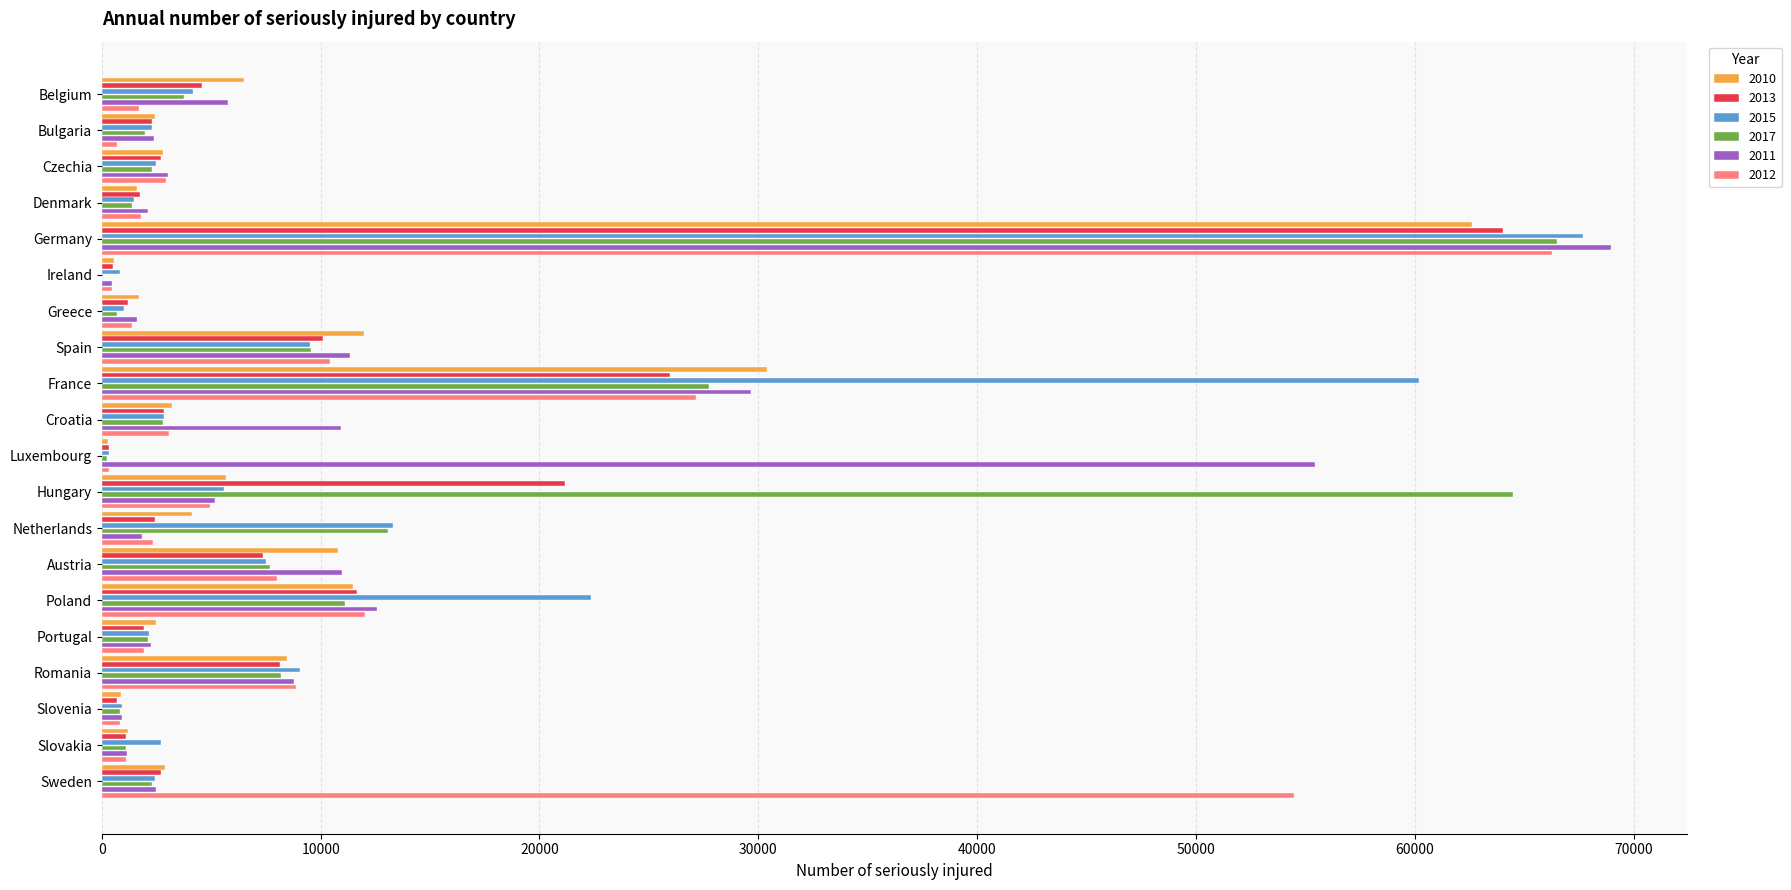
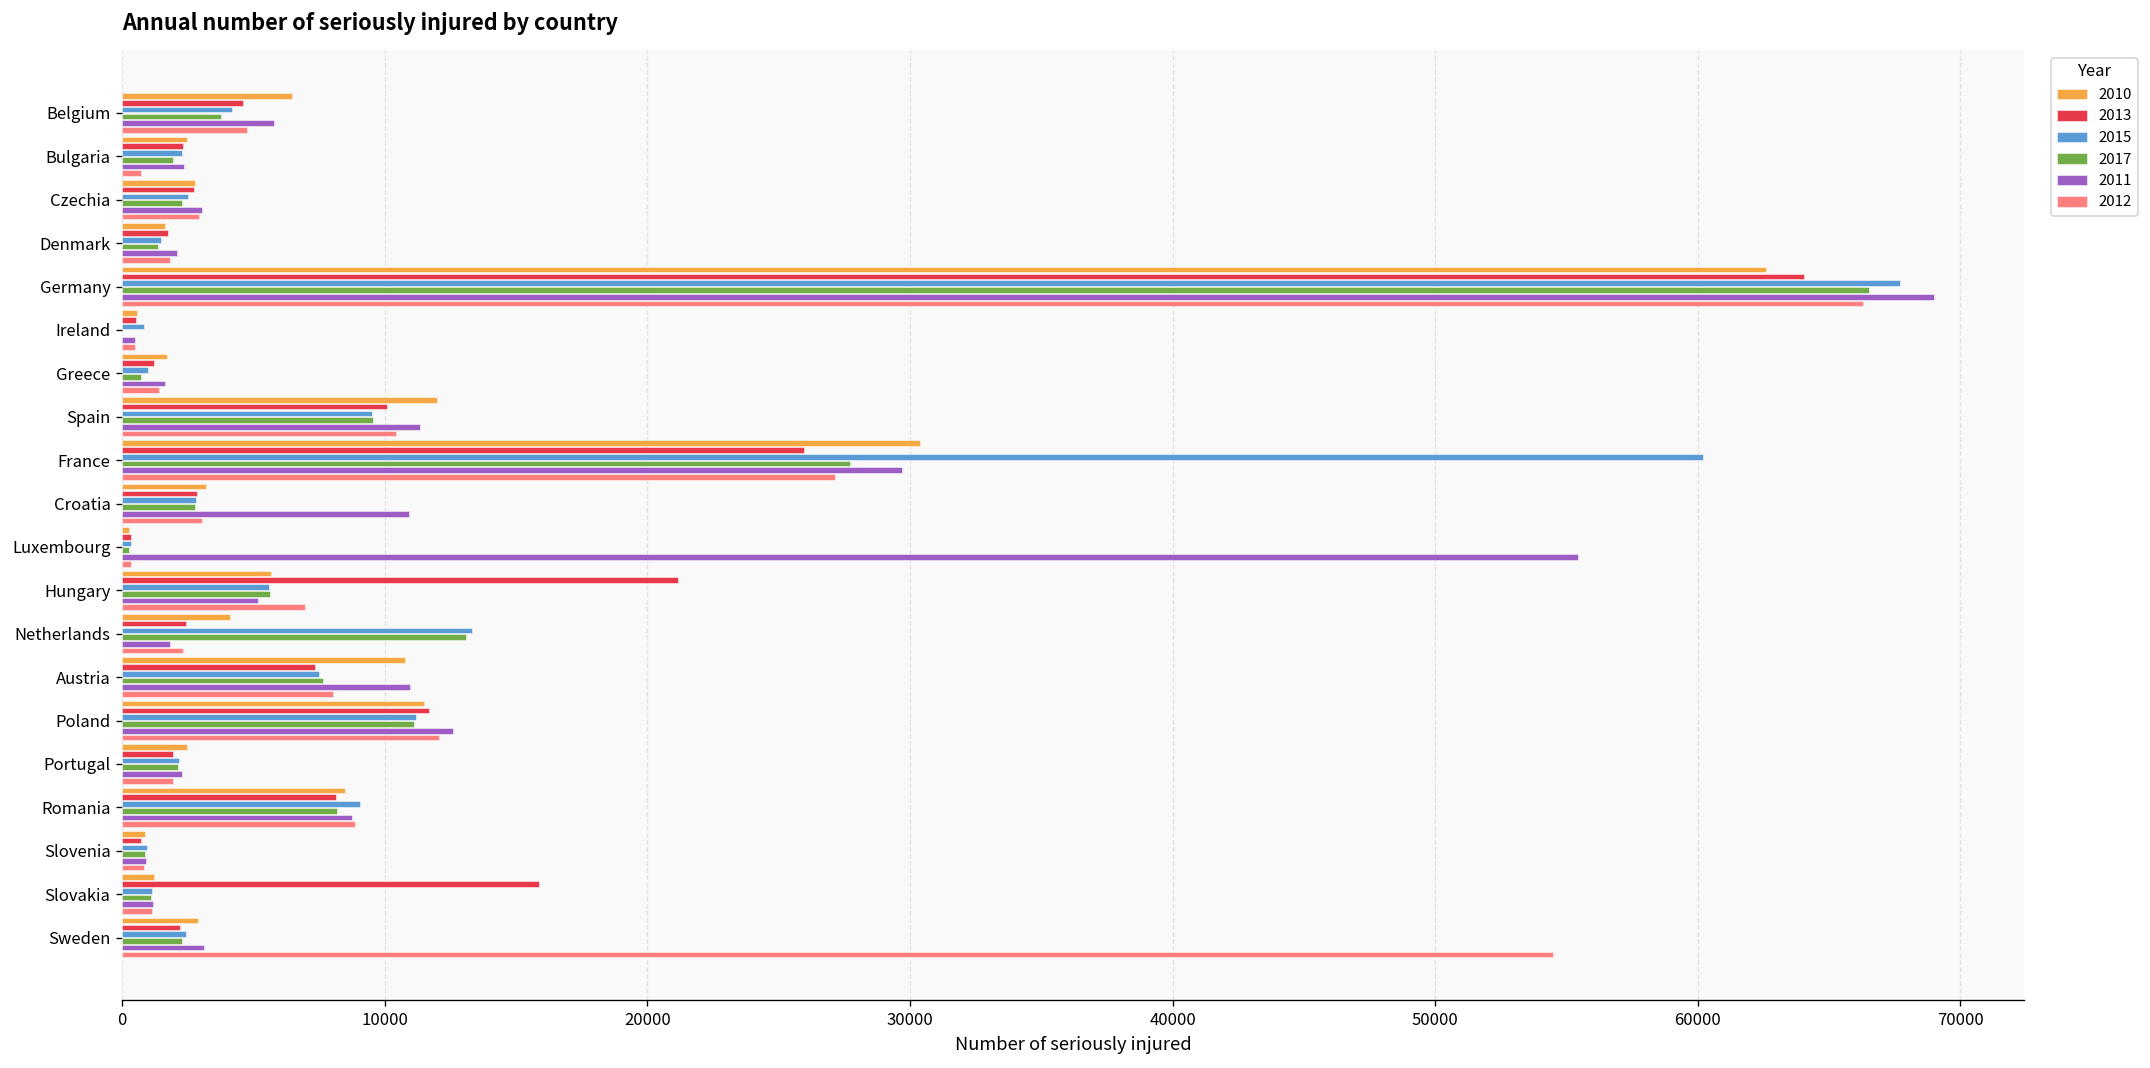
2012, Belgium: 1700 -> 4800
2017, Hungary: 64500 -> 5600
2012, Hungary: 4900 -> 7000
2015, Poland: 22300 -> 11200
2013, Slovakia: 1100 -> 15900
2015, Slovakia: 2700 -> 1100
2013, Sweden: 2700 -> 2200
2011, Sweden: 2500 -> 3100
